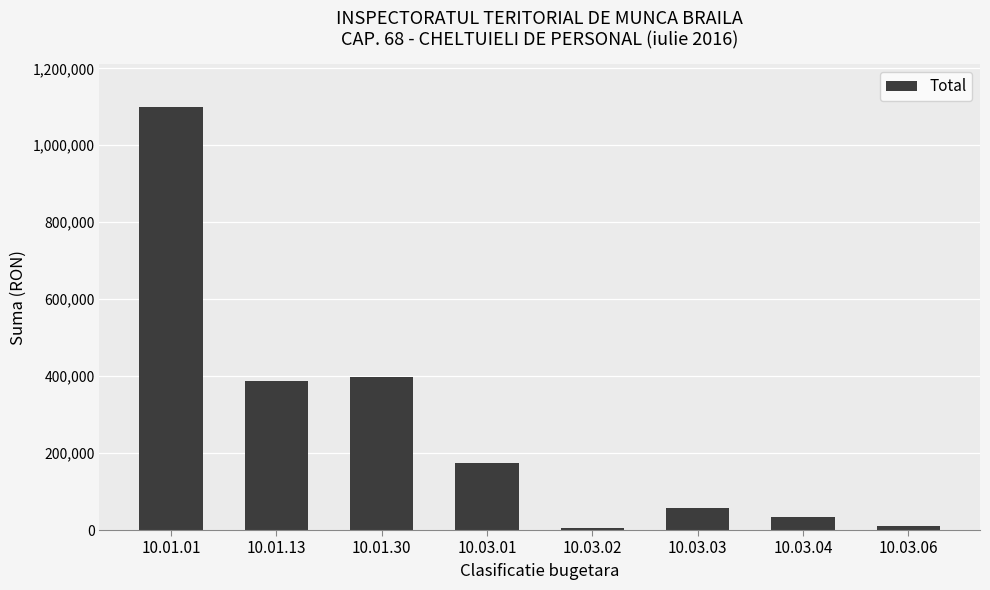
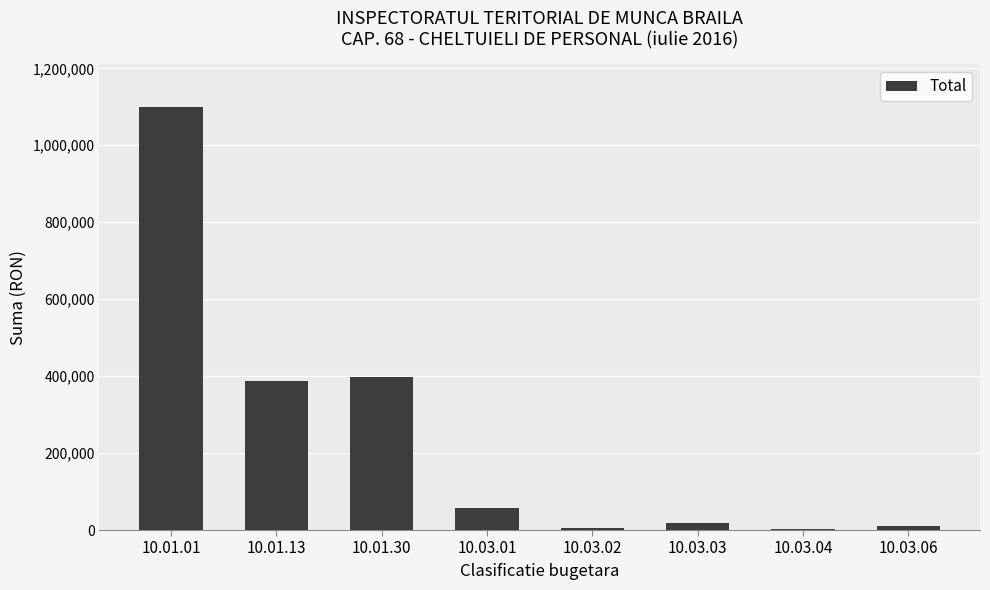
10.03.01: 170,000 -> 60,000
10.03.03: 60,000 -> 20,000
10.03.04: 30,000 -> 0
